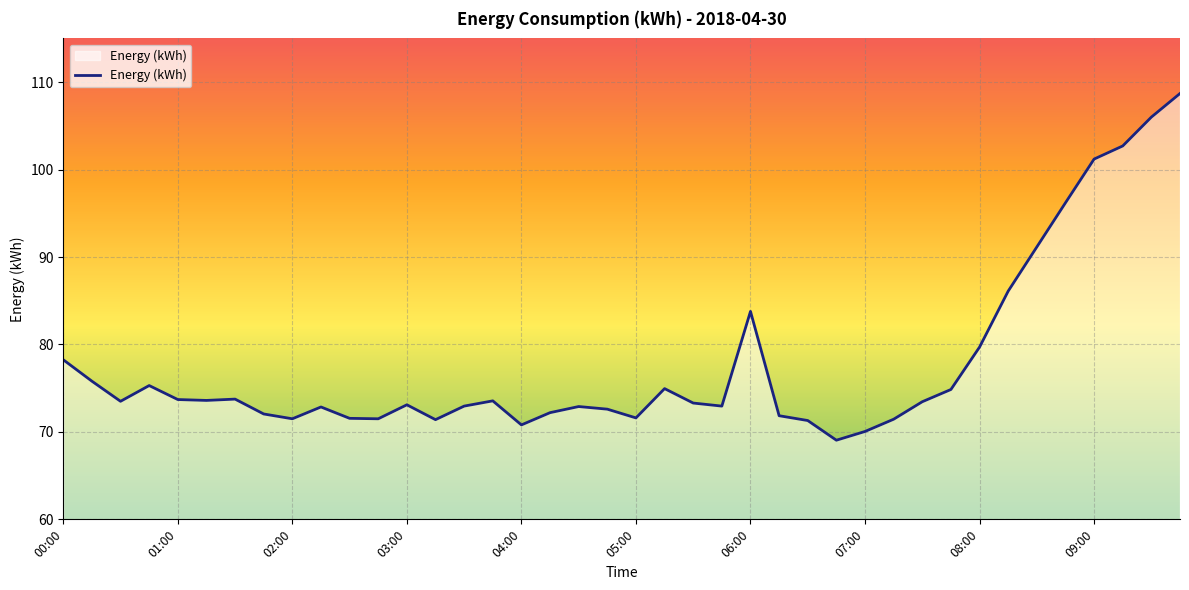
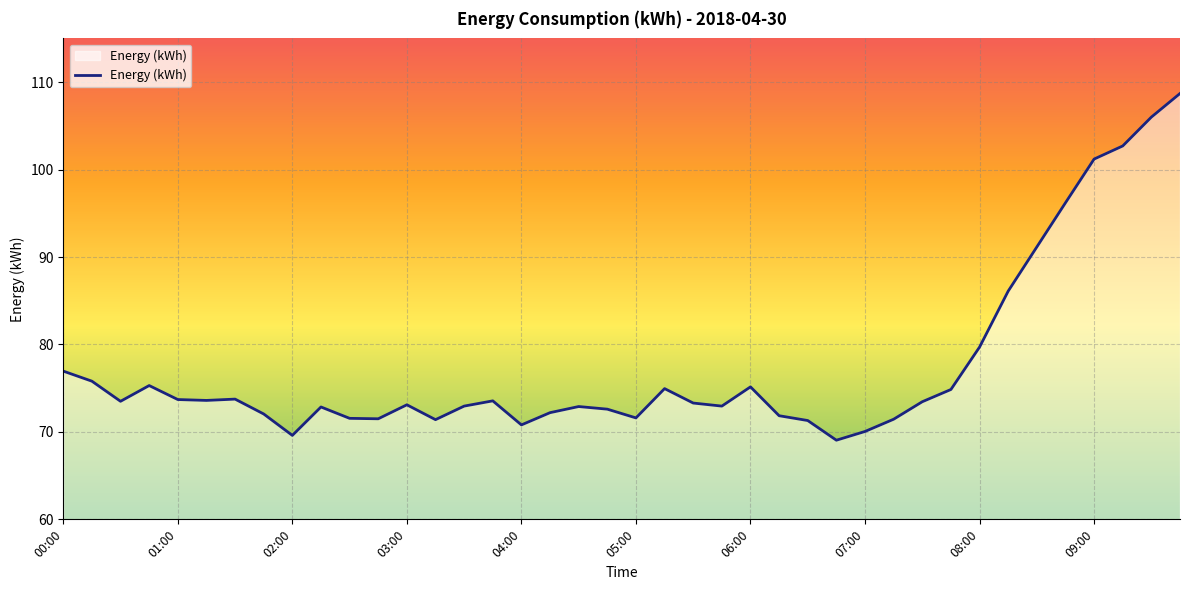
00:00: 78 -> 77
02:00: 72 -> 70
06:00: 84 -> 75
